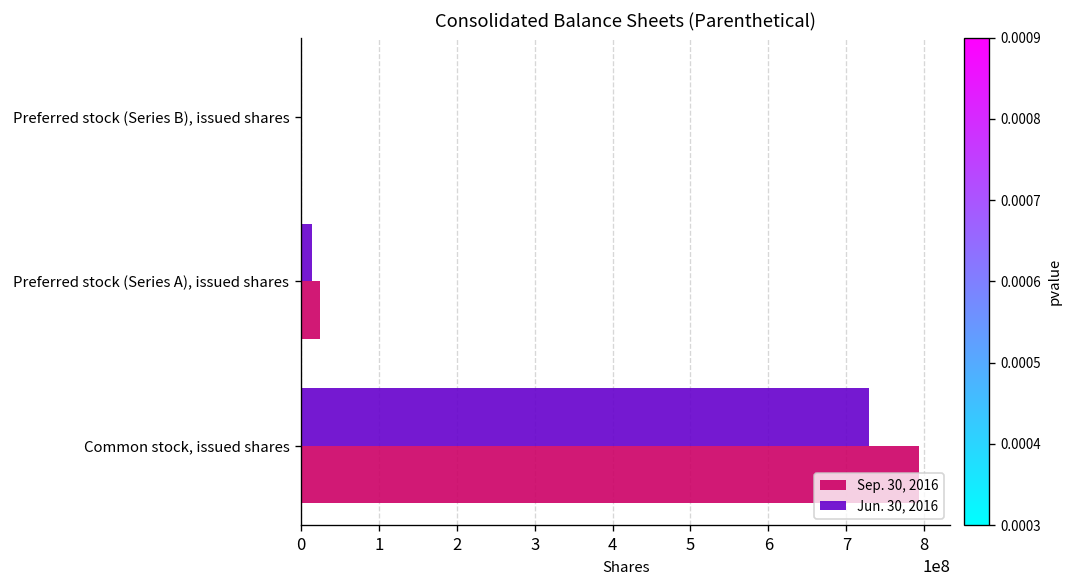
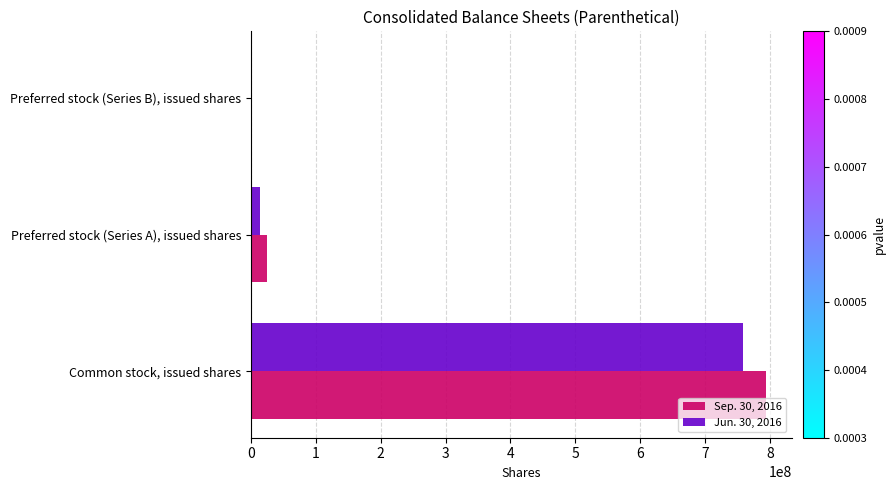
Jun. 30, 2016, Common stock, issued shares: 730000000 -> 760000000
